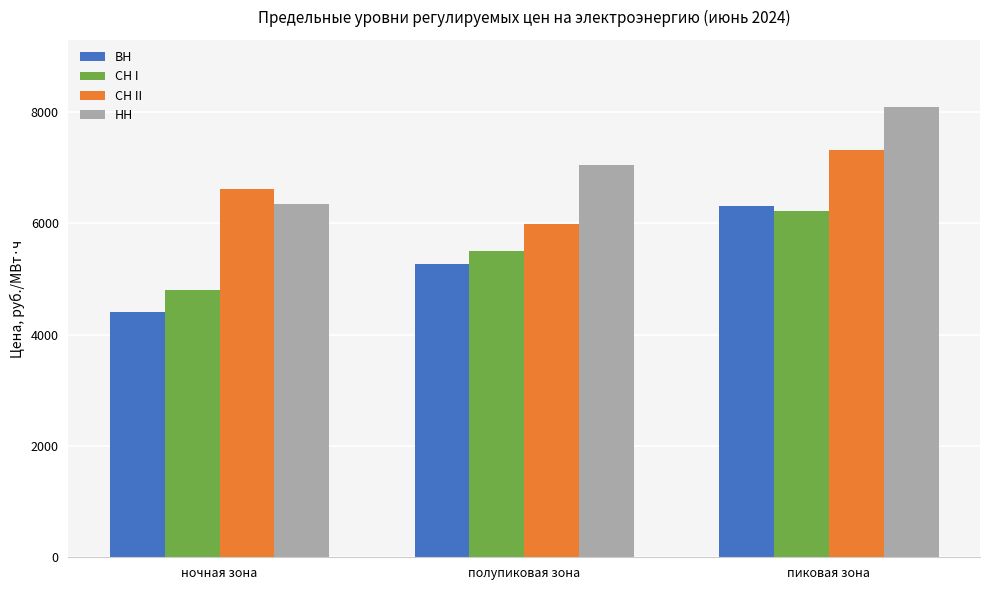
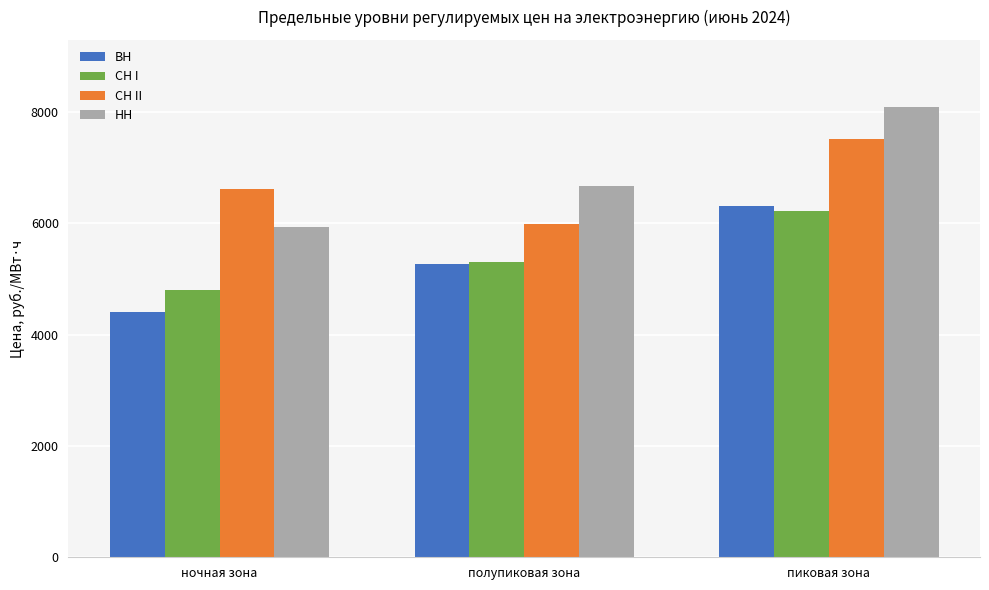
НН, ночная зона: 6300 -> 5900
СН I, полупиковая зона: 5500 -> 5300
НН, полупиковая зона: 7100 -> 6700
СН II, пиковая зона: 7300 -> 7500
